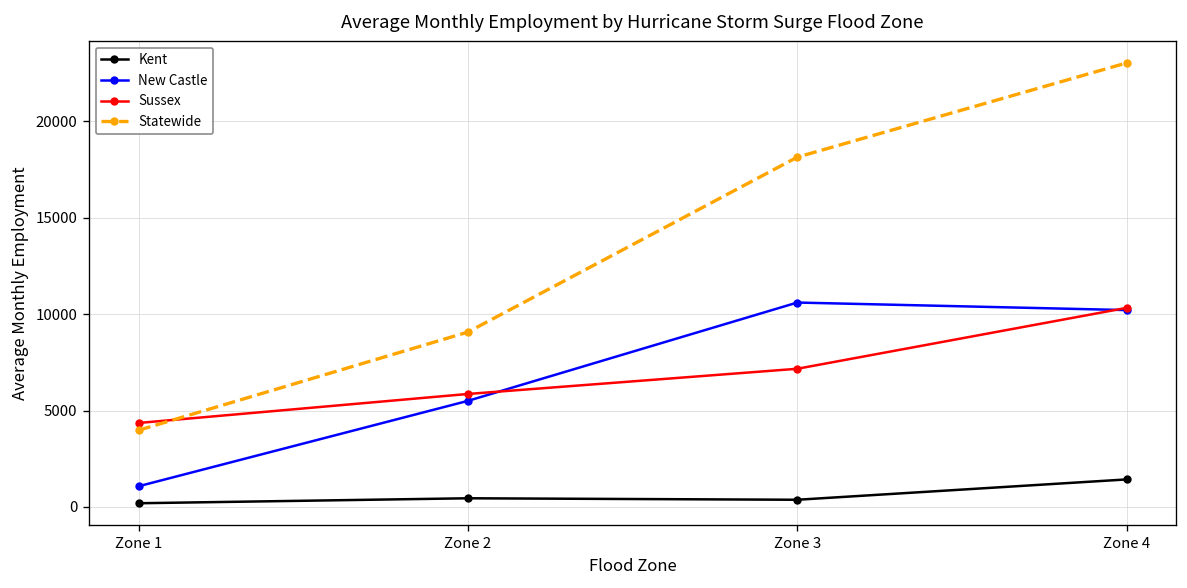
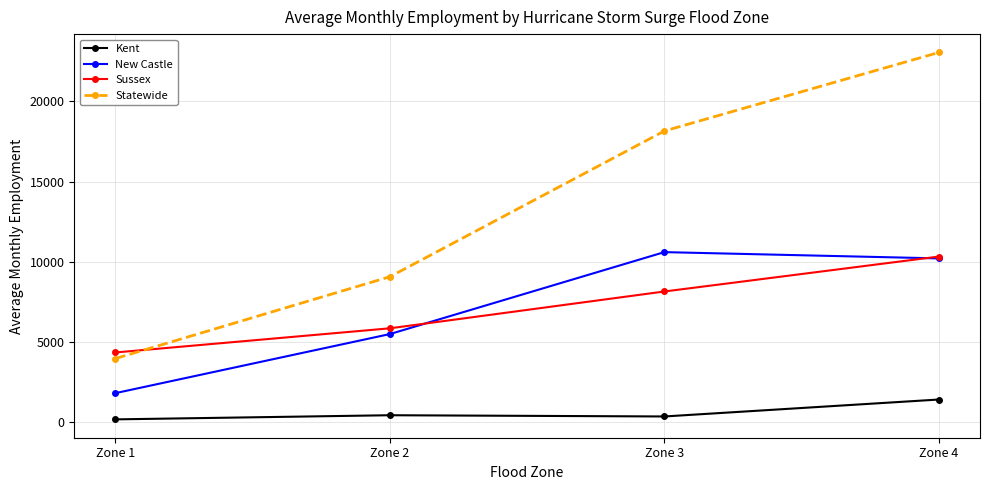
New Castle, Zone 1: 1100 -> 1800
Sussex, Zone 3: 7200 -> 8200
